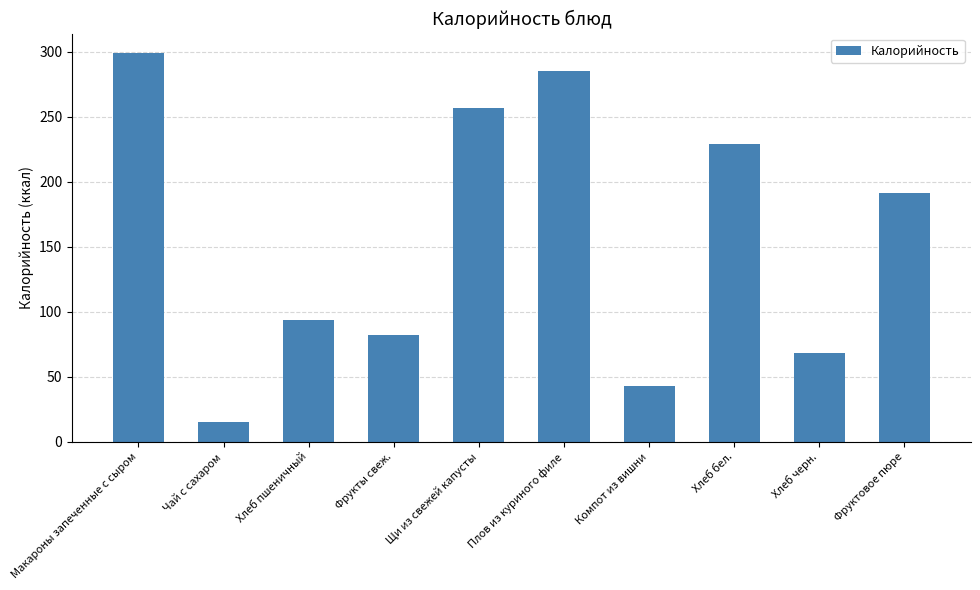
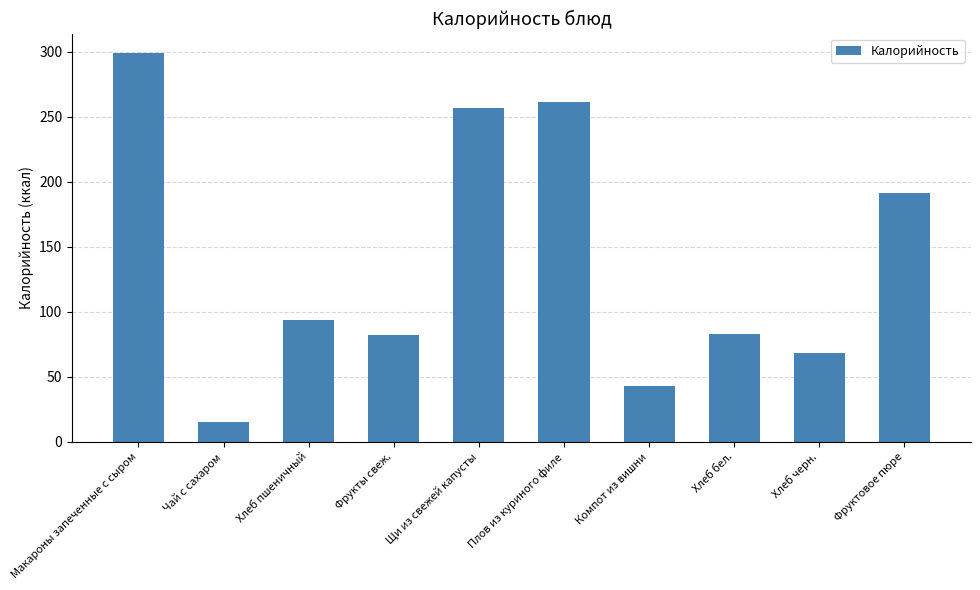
Плов из куриного филе: 285 -> 261
Хлеб бел.: 229 -> 83
